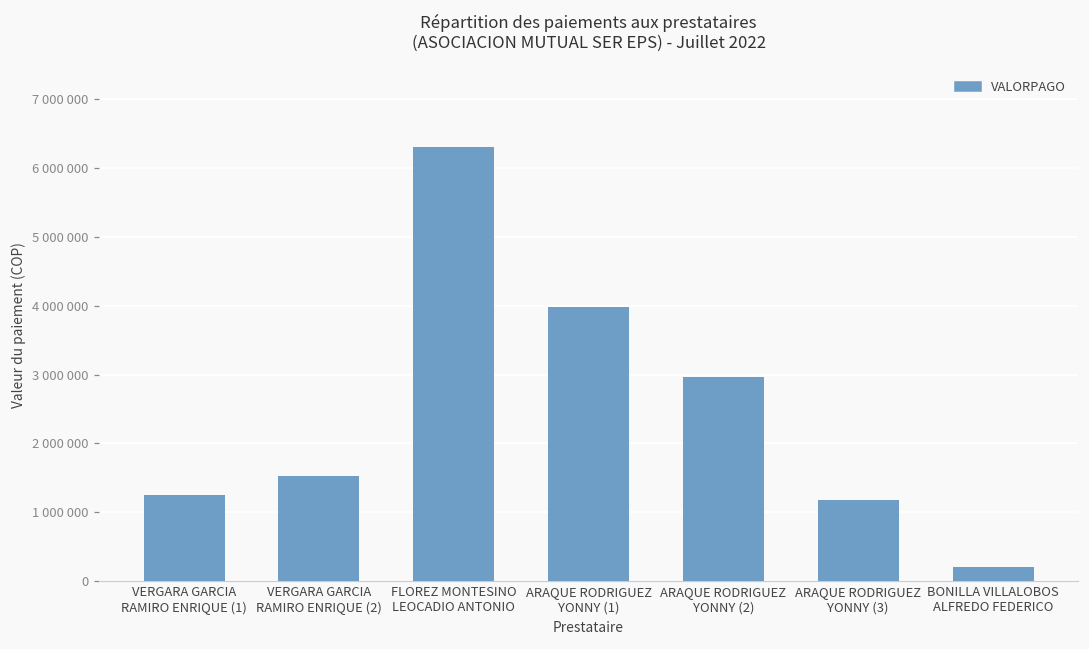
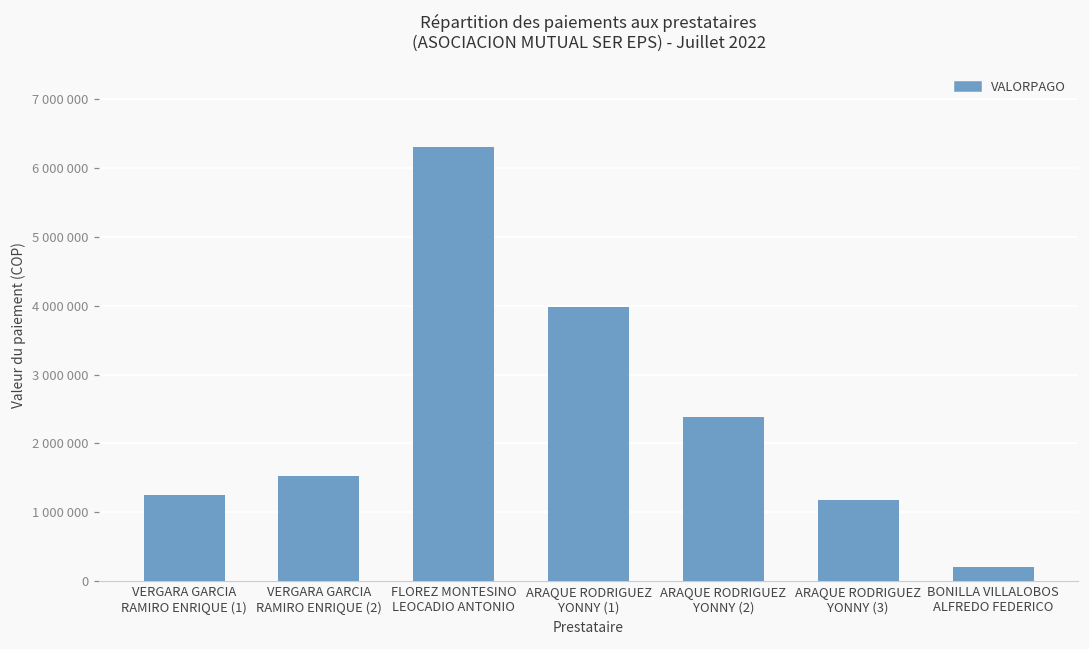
ARAQUE RODRIGUEZ YONNY (2): 3000000 -> 2400000
